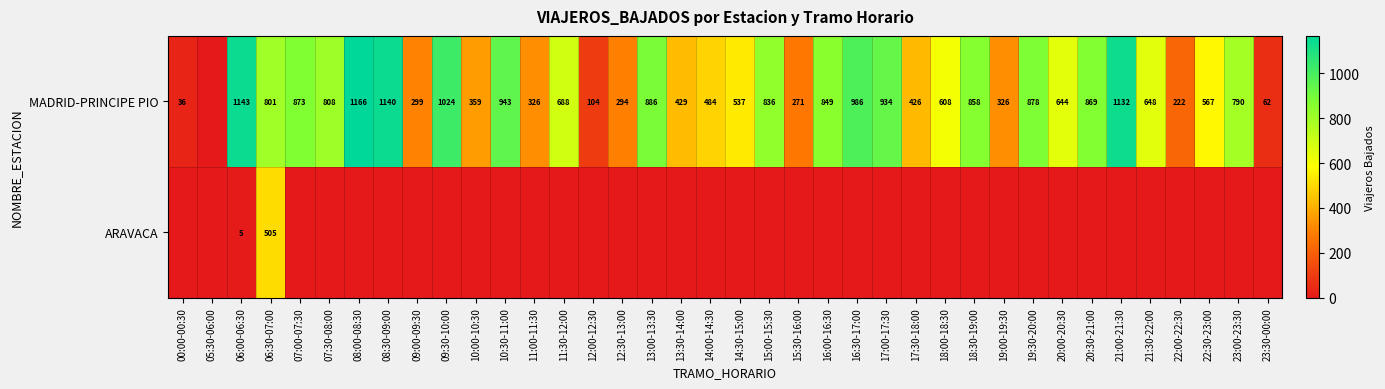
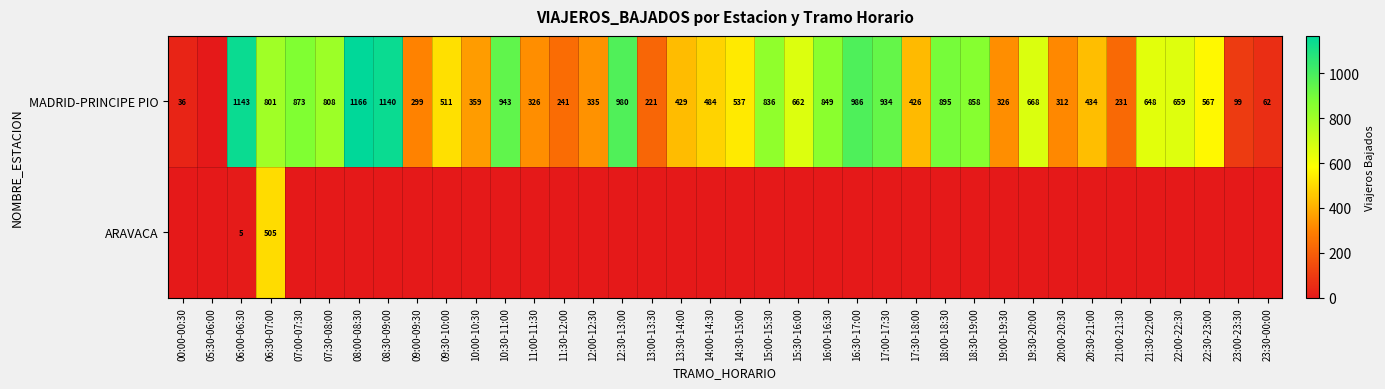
MADRID-PRINCIPE PIO, 09:30-10:00: 1024 -> 511
MADRID-PRINCIPE PIO, 11:30-12:00: 688 -> 241
MADRID-PRINCIPE PIO, 12:00-12:30: 104 -> 335
MADRID-PRINCIPE PIO, 12:30-13:00: 294 -> 980
MADRID-PRINCIPE PIO, 13:00-13:30: 886 -> 221
MADRID-PRINCIPE PIO, 15:30-16:00: 271 -> 662
MADRID-PRINCIPE PIO, 18:00-18:30: 608 -> 895
MADRID-PRINCIPE PIO, 19:30-20:00: 878 -> 668
MADRID-PRINCIPE PIO, 20:00-20:30: 644 -> 312
MADRID-PRINCIPE PIO, 20:30-21:00: 869 -> 434
MADRID-PRINCIPE PIO, 21:00-21:30: 1132 -> 231
MADRID-PRINCIPE PIO, 22:00-22:30: 222 -> 659
MADRID-PRINCIPE PIO, 23:00-23:30: 790 -> 99
